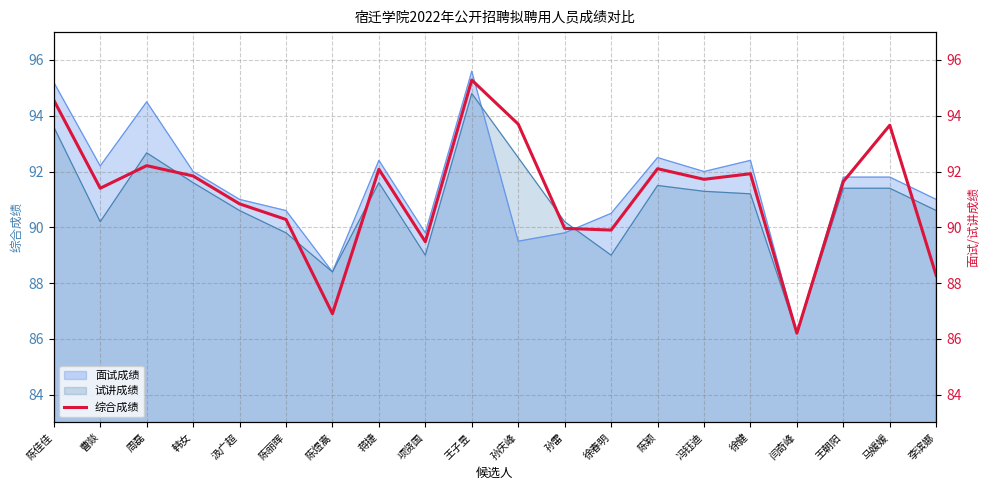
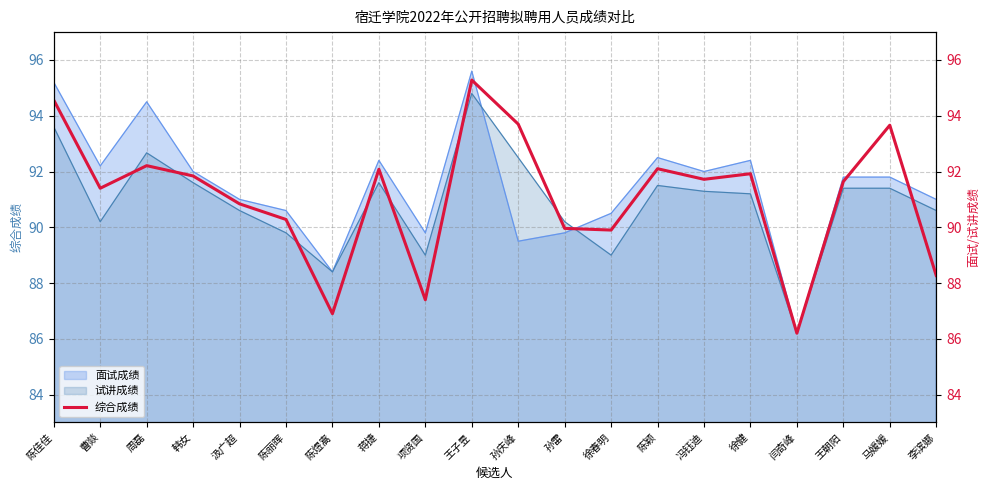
综合成绩, 项贤国: 89.5 -> 87.4
